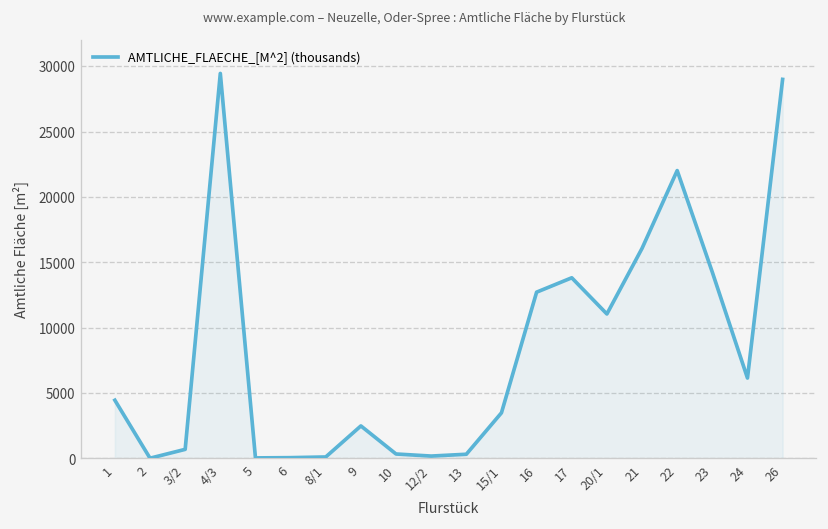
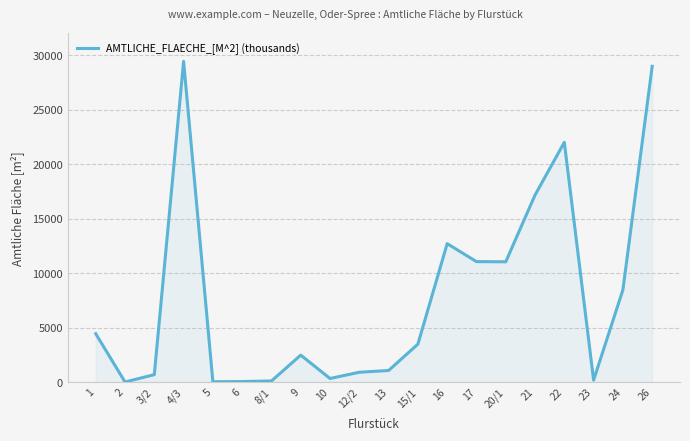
12/2: 200 -> 900
13: 300 -> 1100
17: 13800 -> 11100
21: 16100 -> 17200
23: 14200 -> 200
24: 6100 -> 8500
